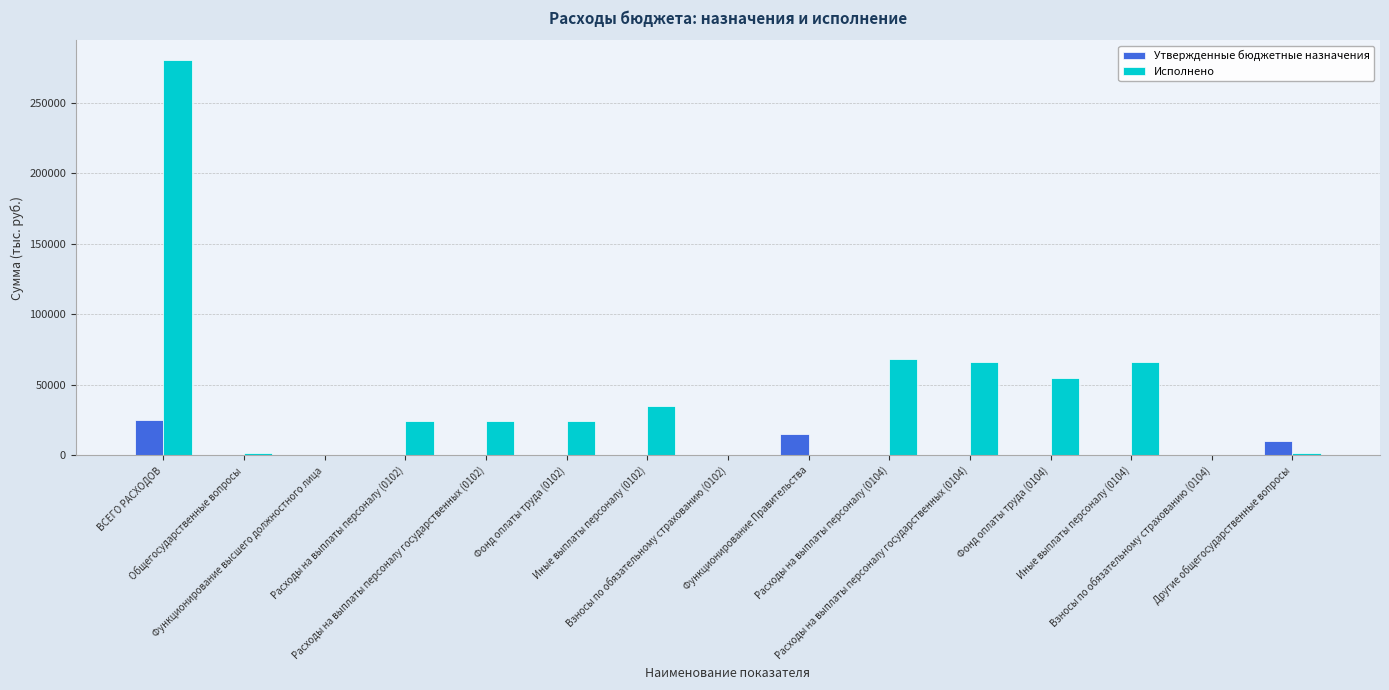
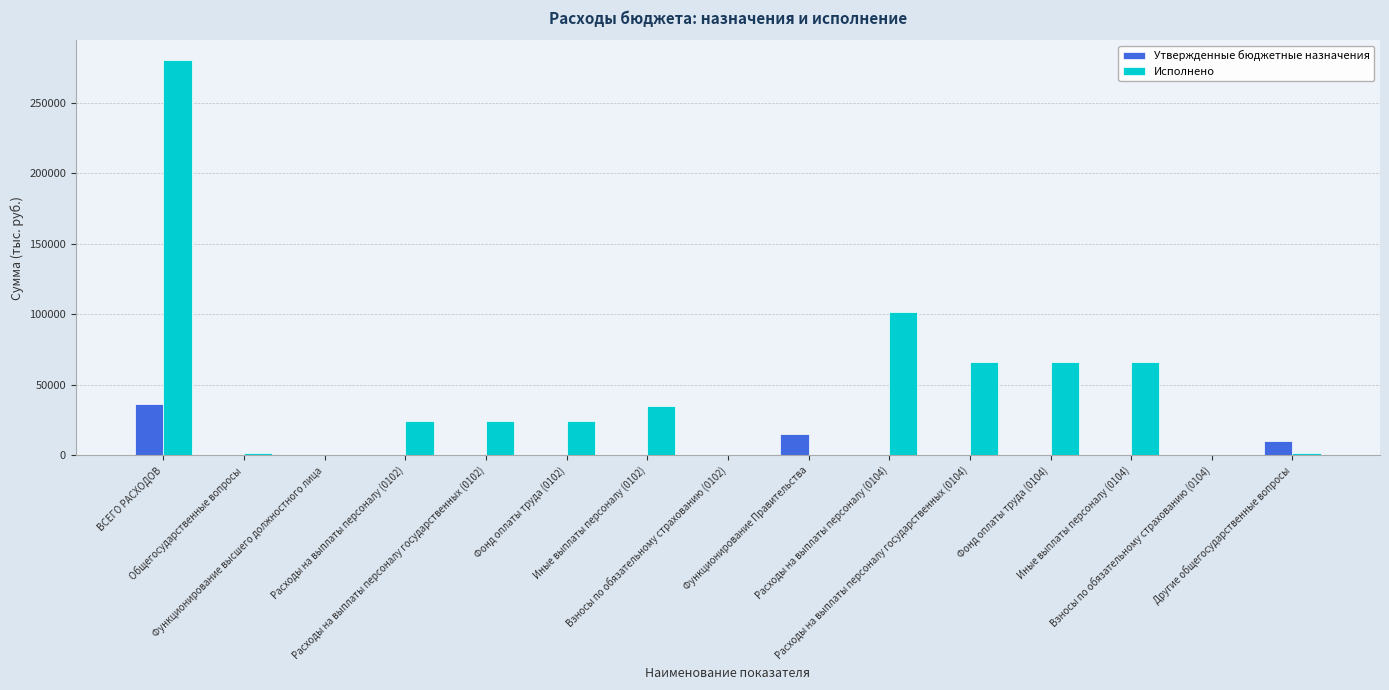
Утвержденные бюджетные назначения, ВСЕГО РАСХОДОВ: 25000 -> 37000
Исполнено, Расходы на выплаты персоналу (0104): 68000 -> 102000
Исполнено, Фонд оплаты труда (0104): 55000 -> 67000
